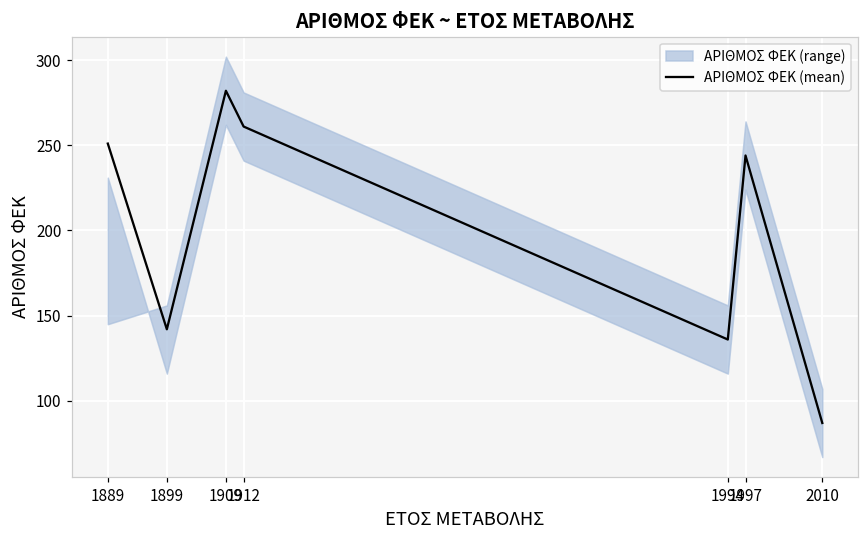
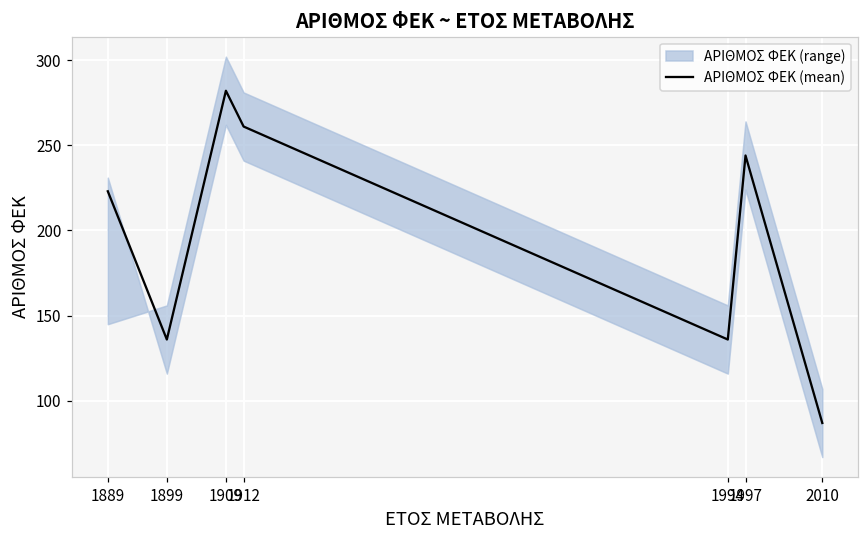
ΑΡΙΘΜΟΣ ΦΕΚ (mean), 1889: 251 -> 223
ΑΡΙΘΜΟΣ ΦΕΚ (mean), 1899: 142 -> 136
